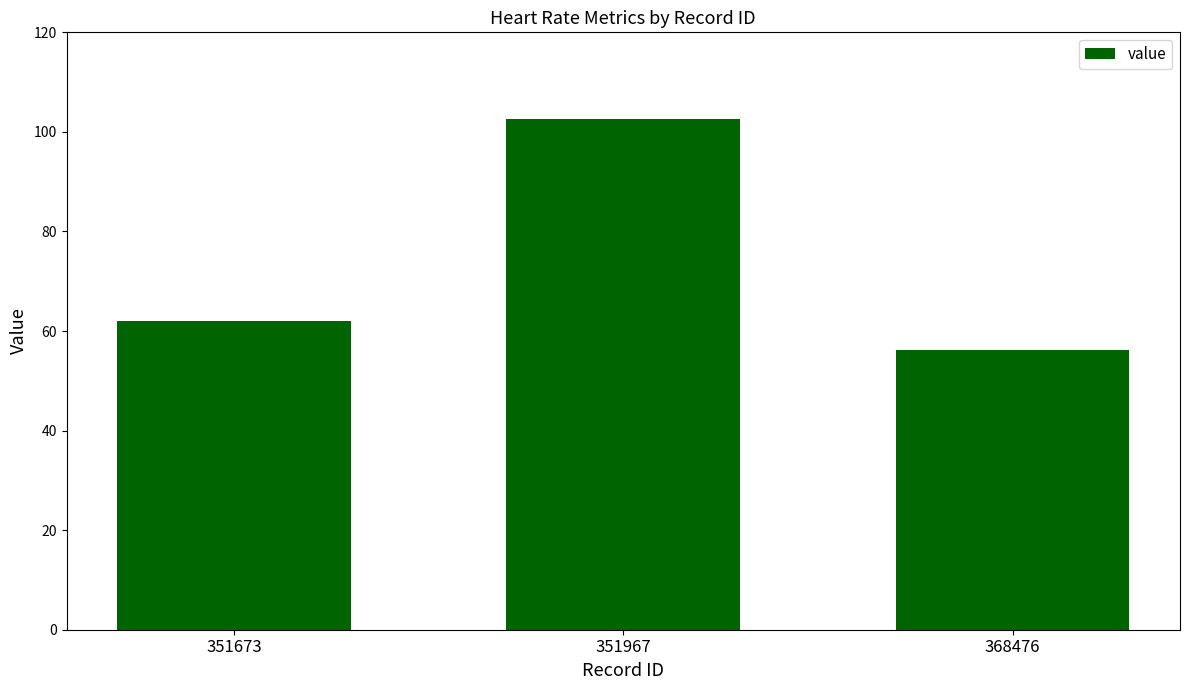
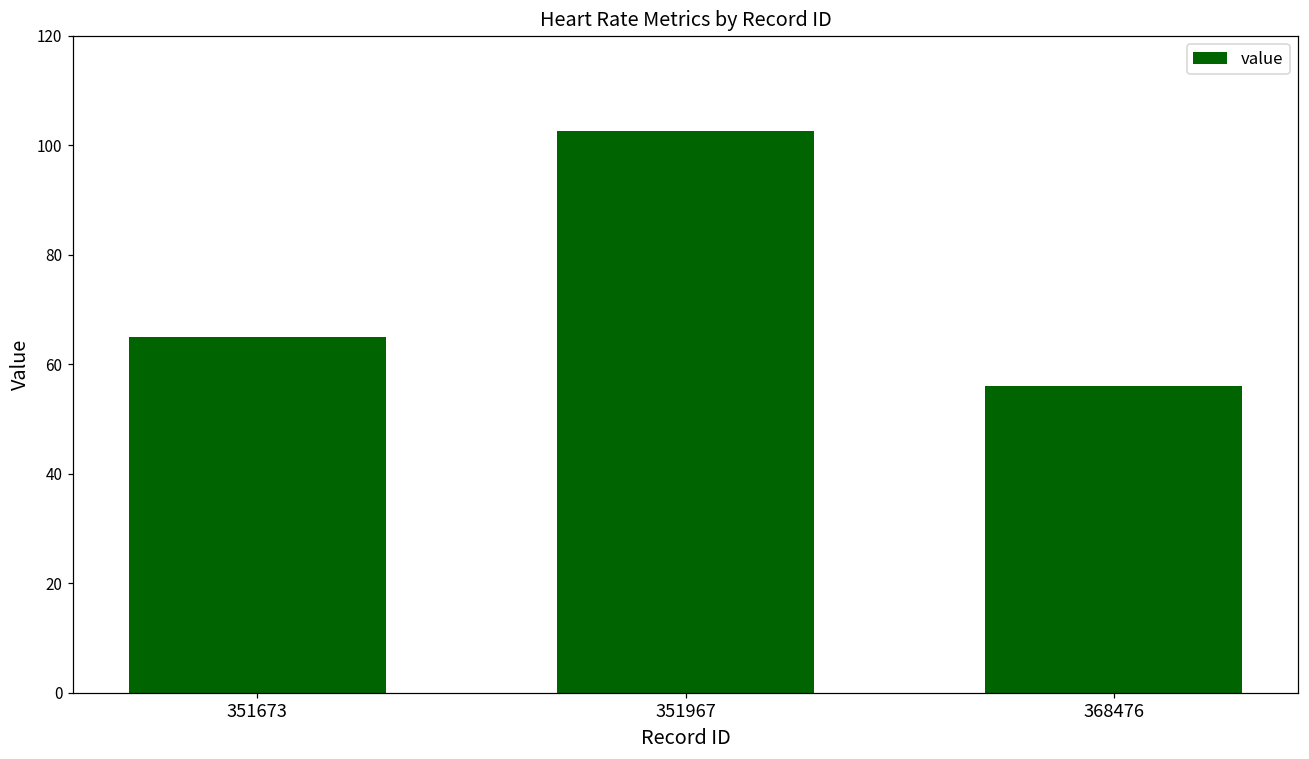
351673: 62 -> 65
